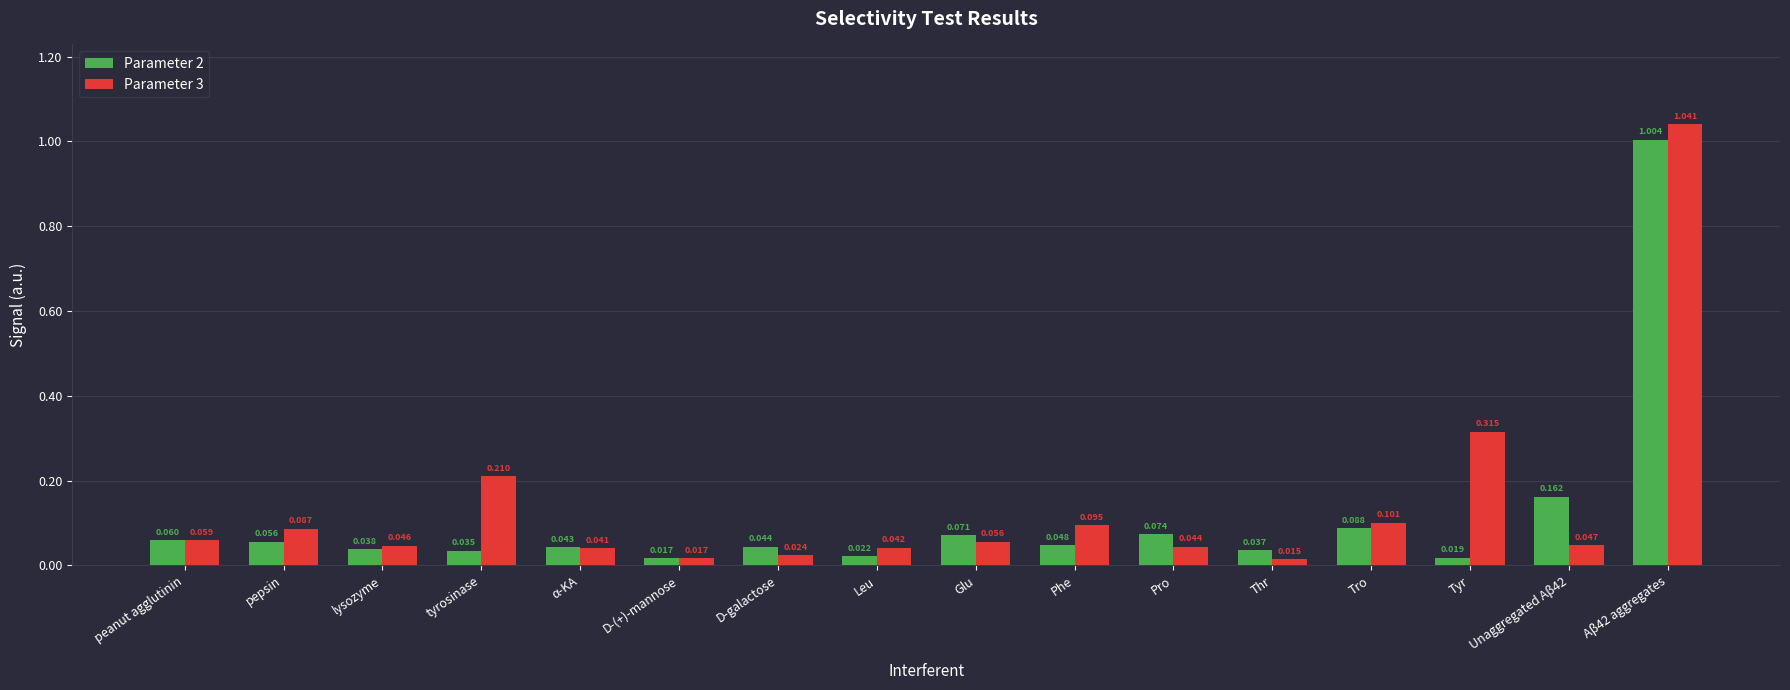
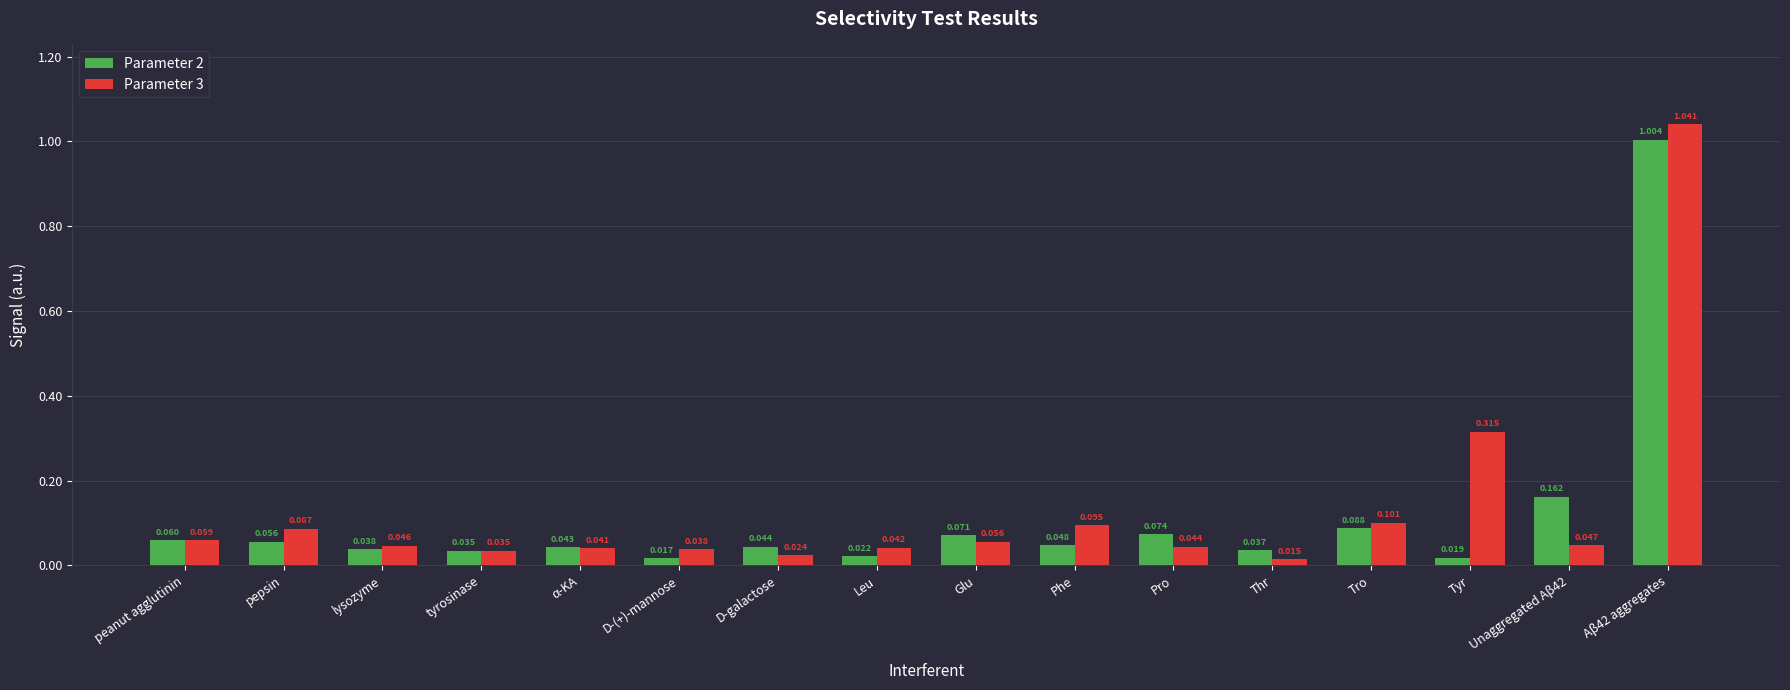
Parameter 3, tyrosinase: 0.210 -> 0.035
Parameter 3, D-(+)-mannose: 0.017 -> 0.038
